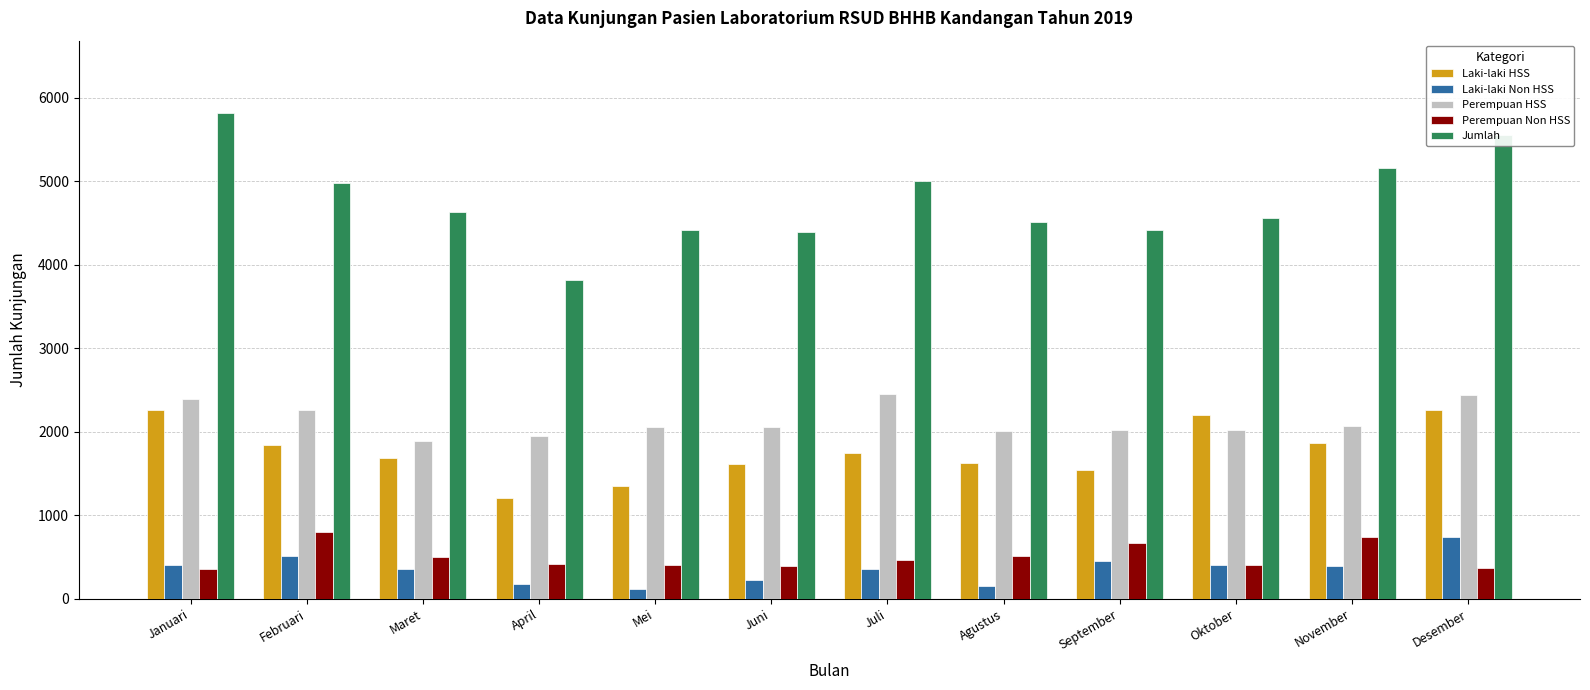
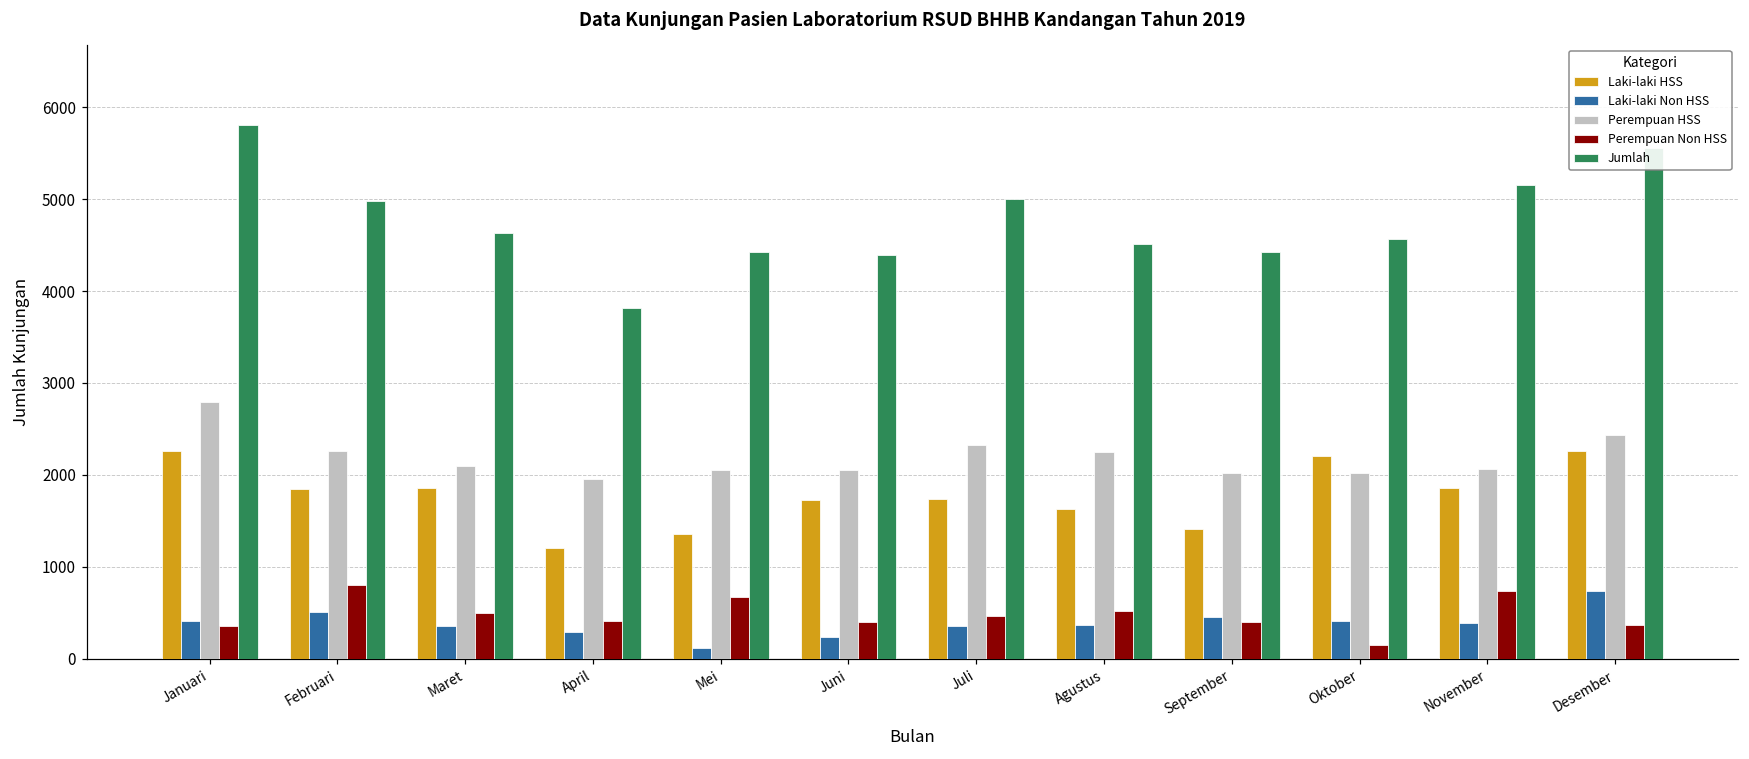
Perempuan HSS, Januari: 2400 -> 2800
Laki-laki HSS, Maret: 1700 -> 1900
Perempuan HSS, Maret: 1900 -> 2100
Laki-laki Non HSS, April: 200 -> 300
Perempuan Non HSS, Mei: 400 -> 700
Laki-laki HSS, Juni: 1600 -> 1700
Perempuan HSS, Juli: 2500 -> 2300
Laki-laki Non HSS, Agustus: 200 -> 400
Perempuan HSS, Agustus: 2000 -> 2200
Laki-laki HSS, September: 1500 -> 1400
Perempuan Non HSS, September: 700 -> 400
Perempuan Non HSS, Oktober: 400 -> 100
